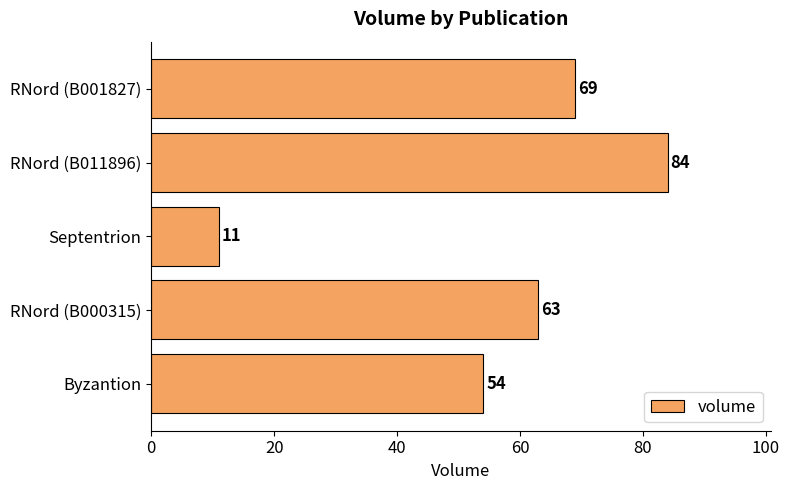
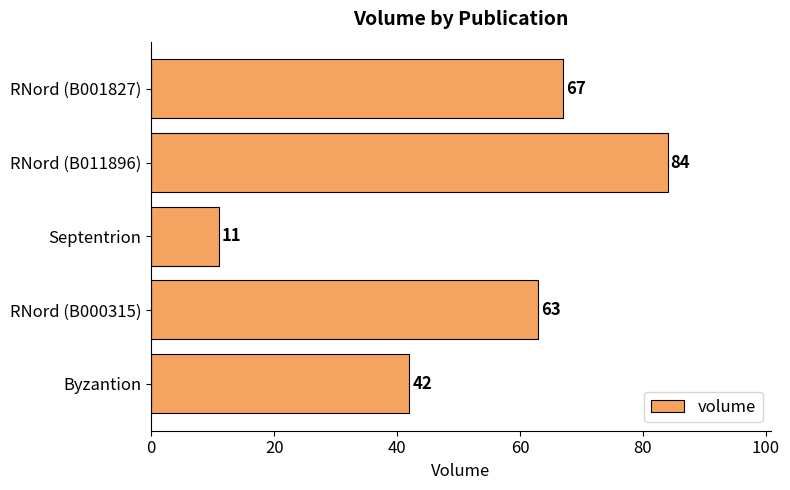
RNord (B001827): 69 -> 67
Byzantion: 54 -> 42
